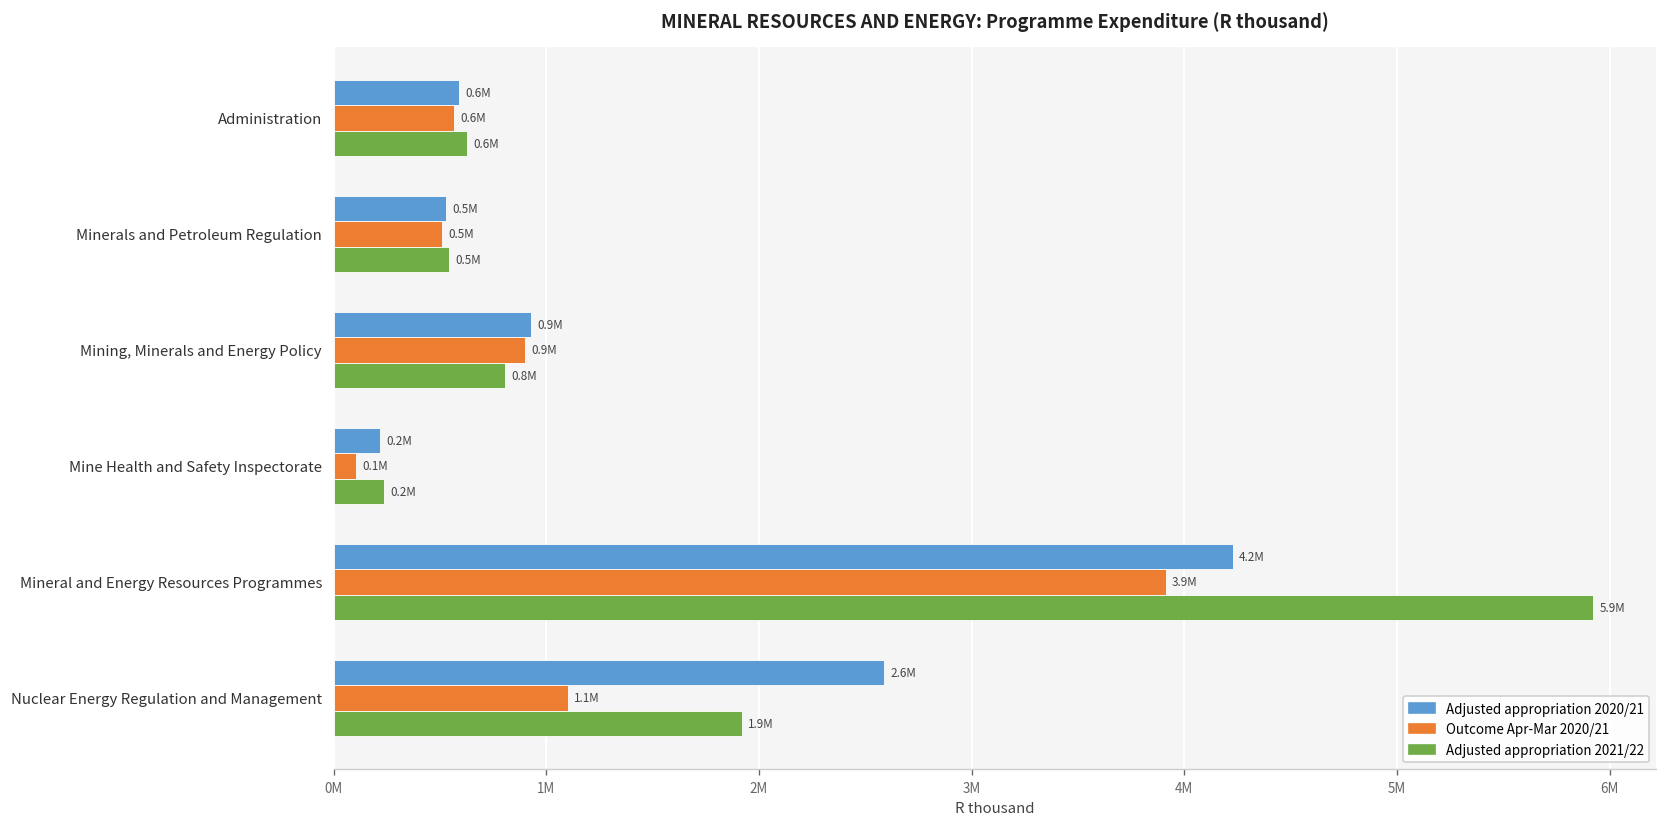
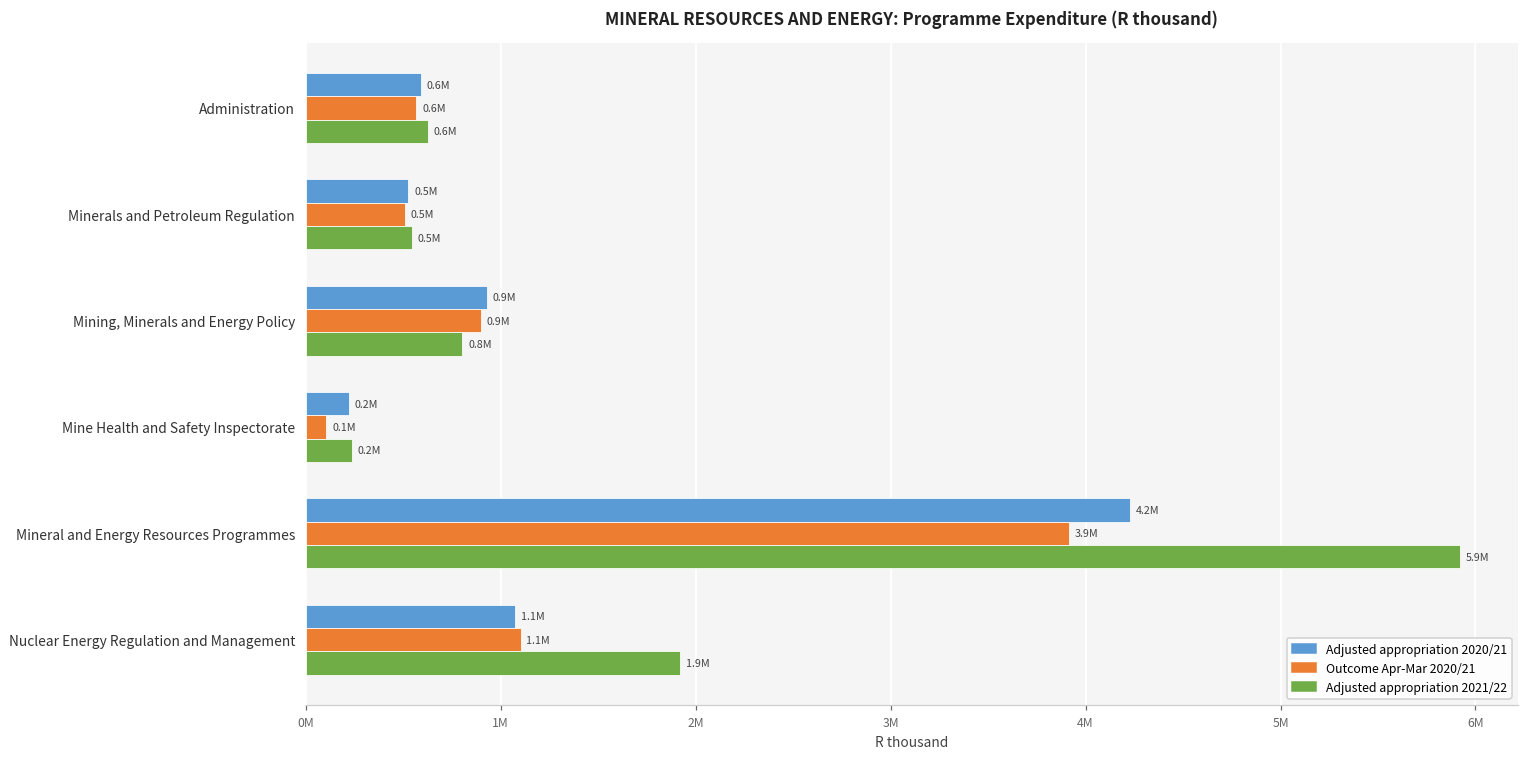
Adjusted appropriation 2020/21, Nuclear Energy Regulation and Management: 2.6M -> 1.1M
